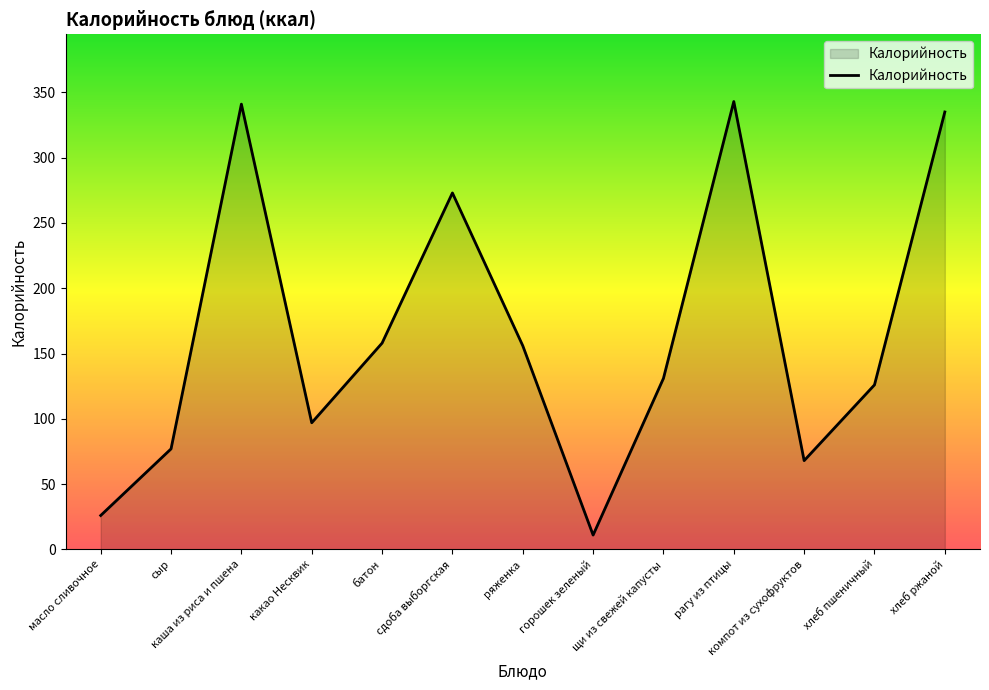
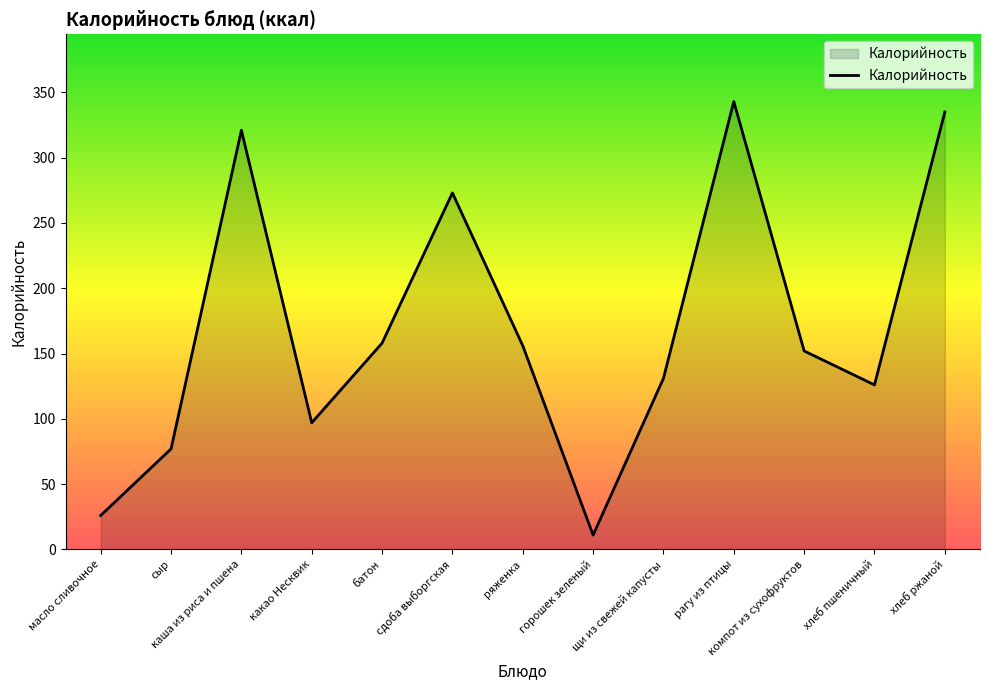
каша из риса и пшена: 341 -> 321
компот из сухофруктов: 68 -> 152
